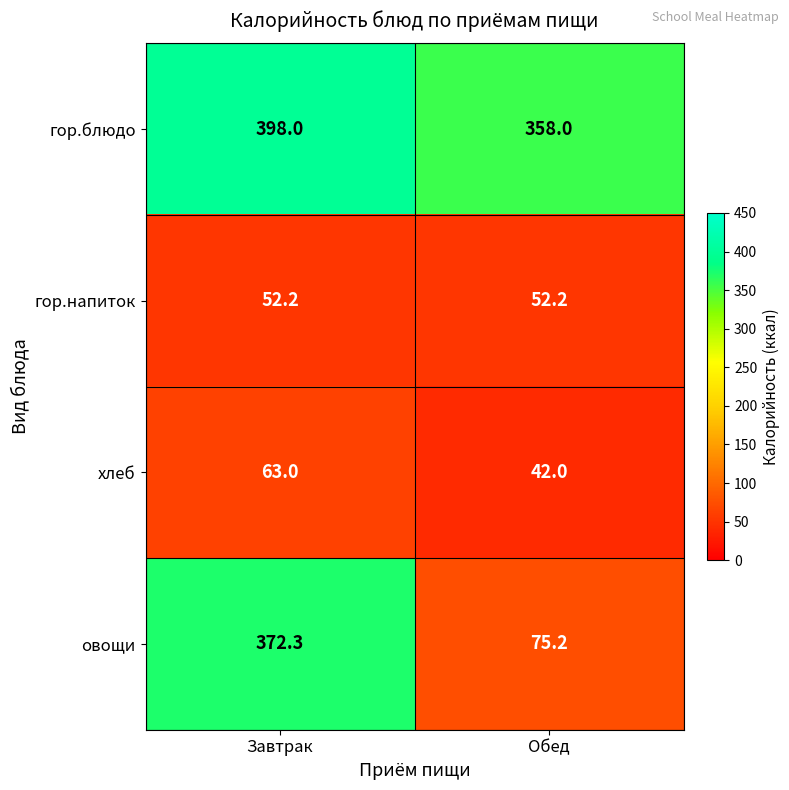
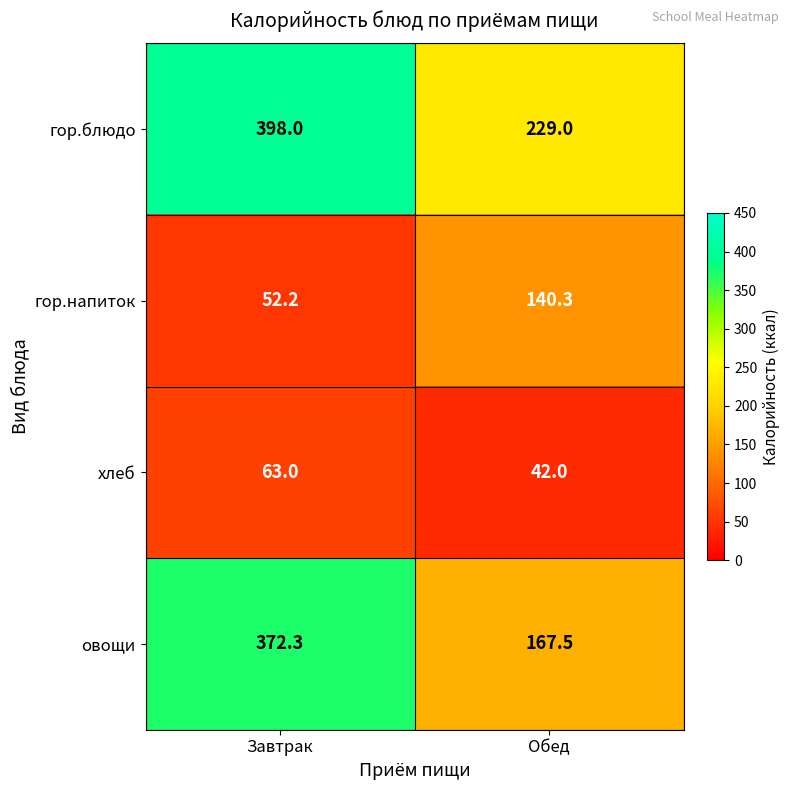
гор.блюдо, Обед: 358.0 -> 229.0
гор.напиток, Обед: 52.2 -> 140.3
овощи, Обед: 75.2 -> 167.5
